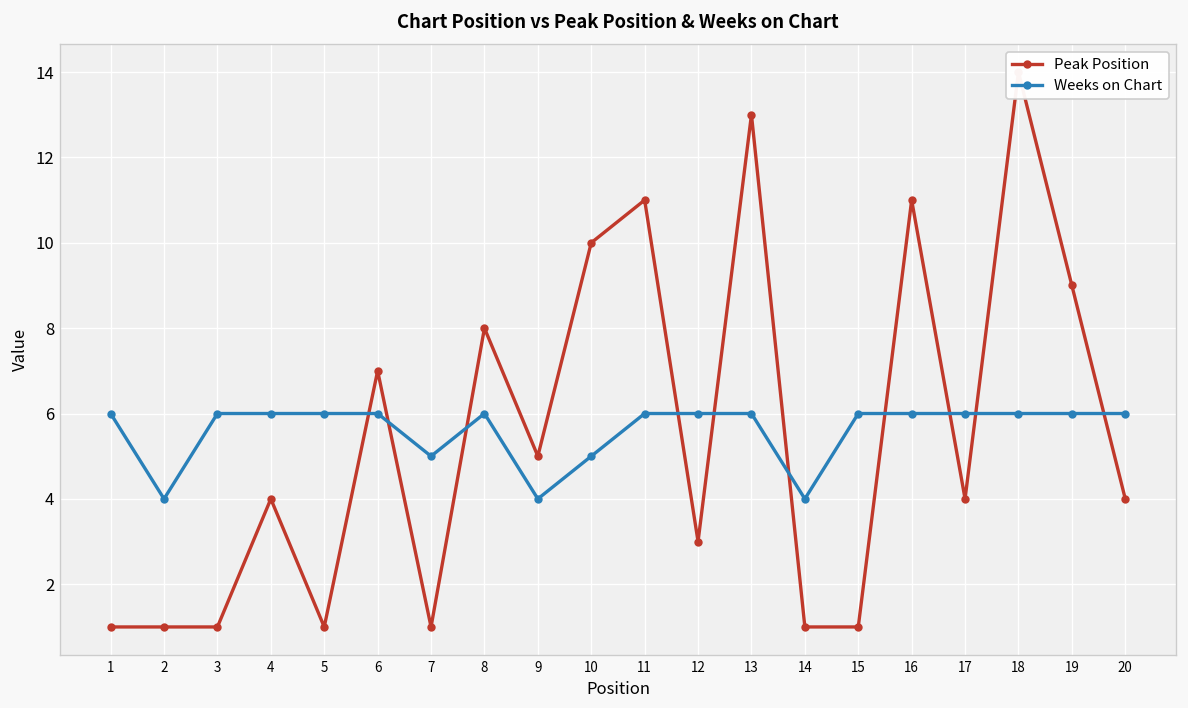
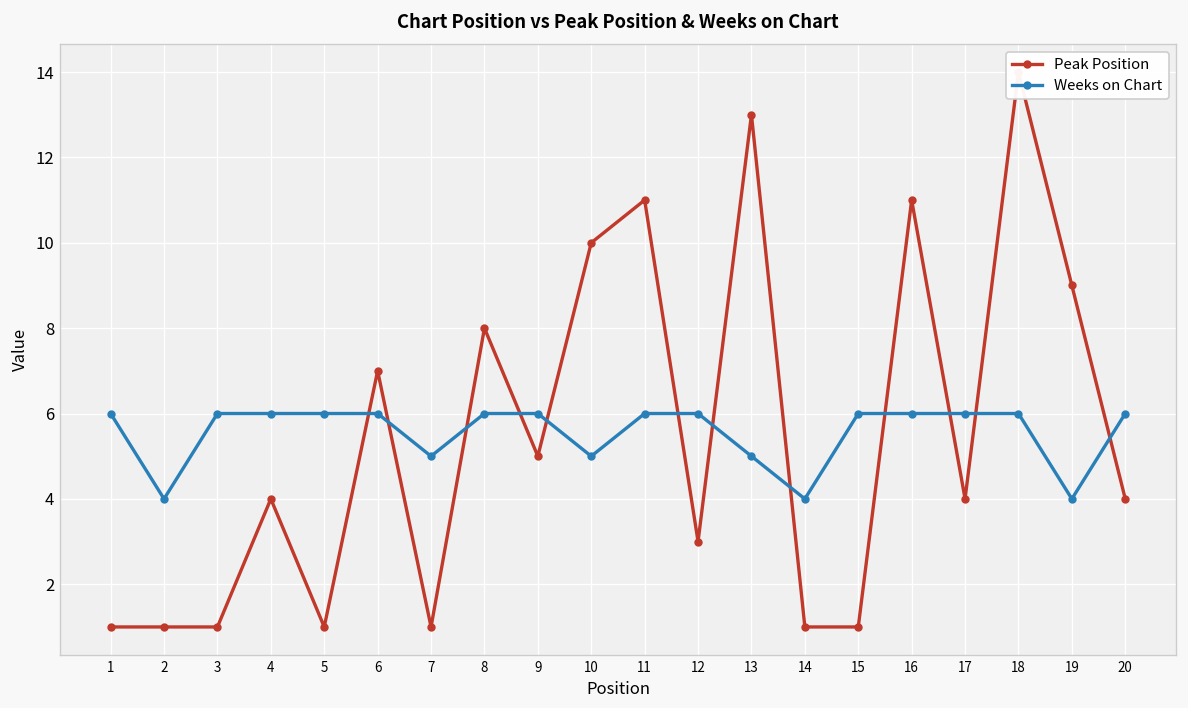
Weeks on Chart, 9: 4 -> 6
Weeks on Chart, 13: 6 -> 5
Weeks on Chart, 19: 6 -> 4
